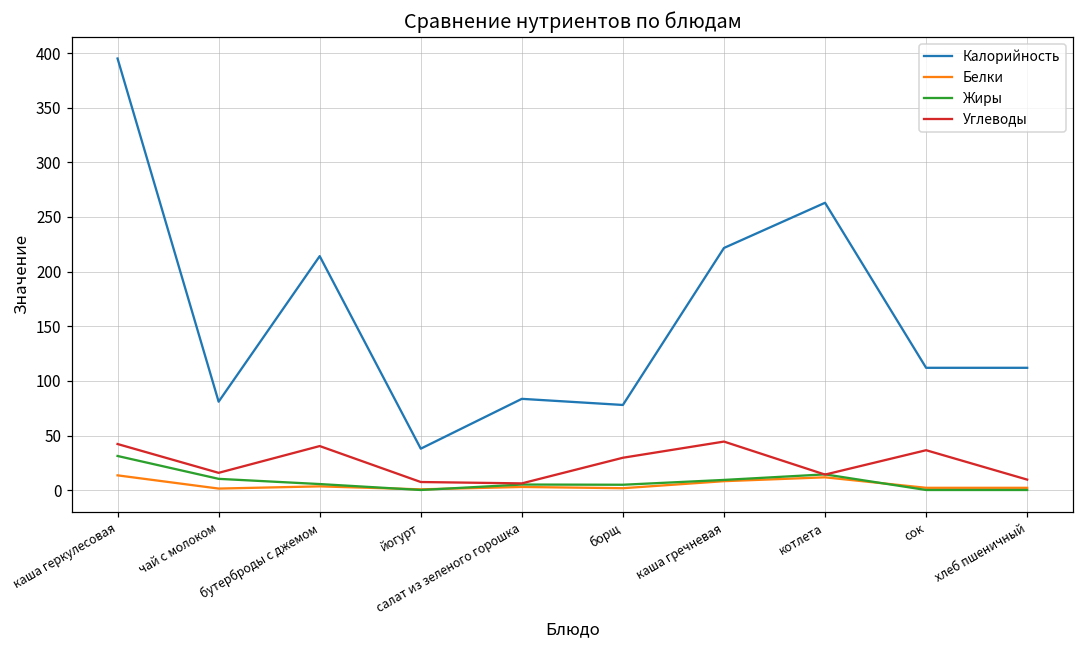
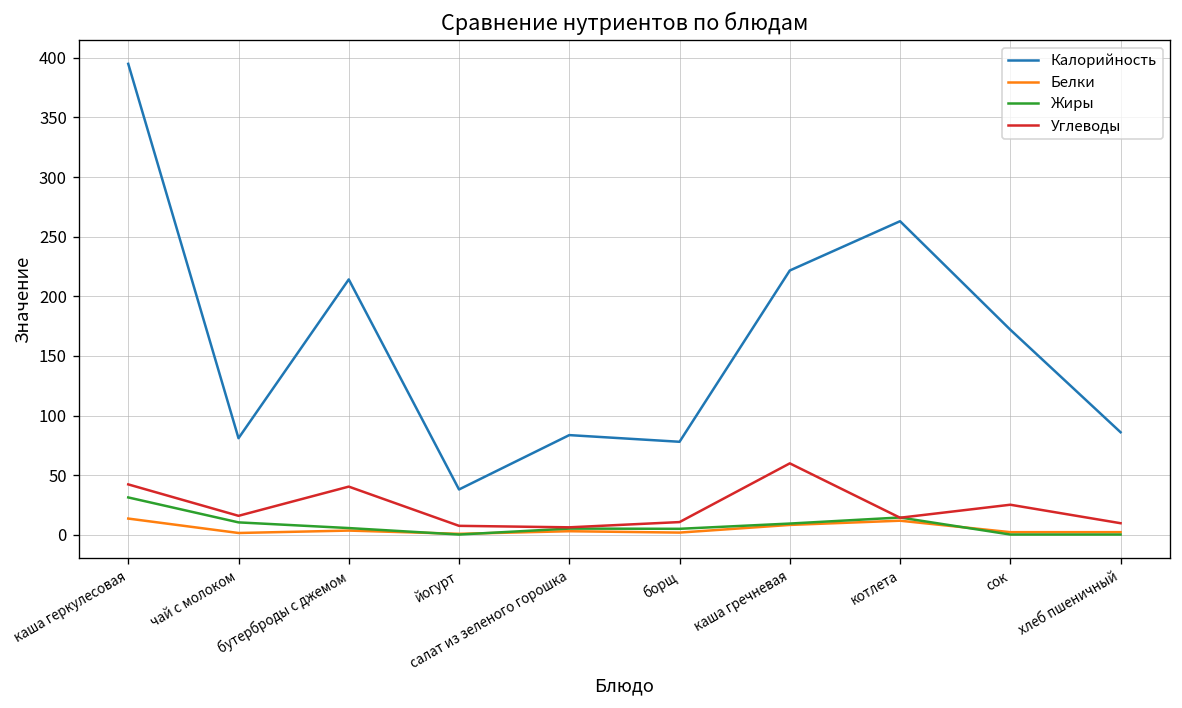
Углеводы, борщ: 30 -> 10
Углеводы, каша гречневая: 40 -> 60
Калорийность, сок: 110 -> 170
Углеводы, сок: 40 -> 30
Калорийность, хлеб пшеничный: 110 -> 90
